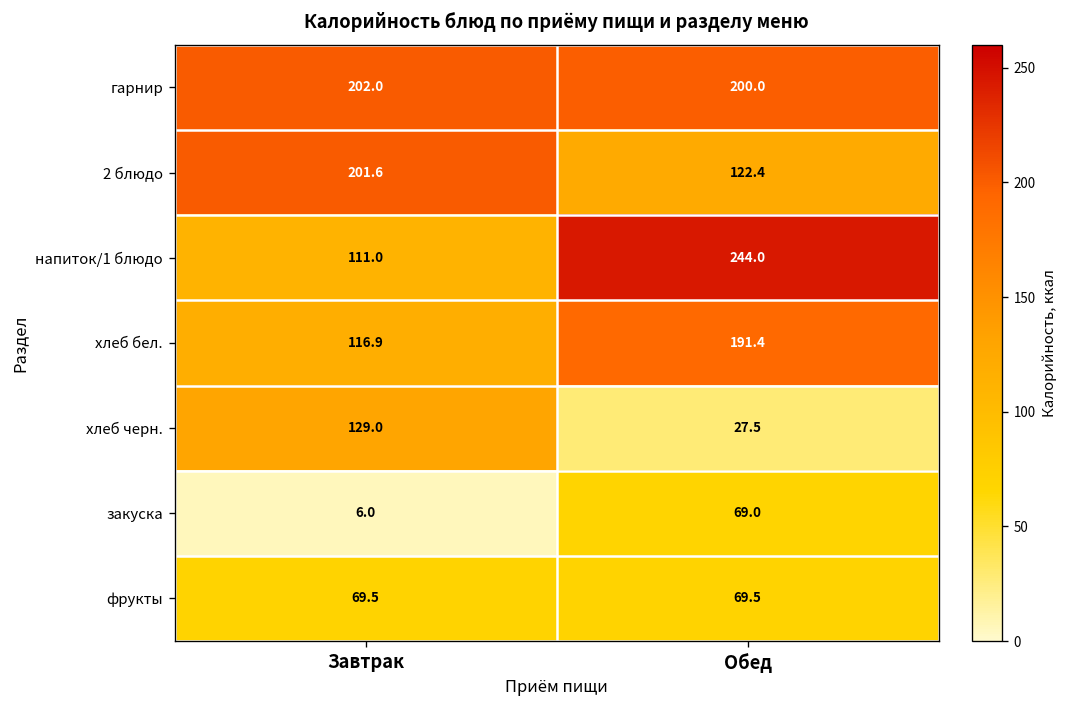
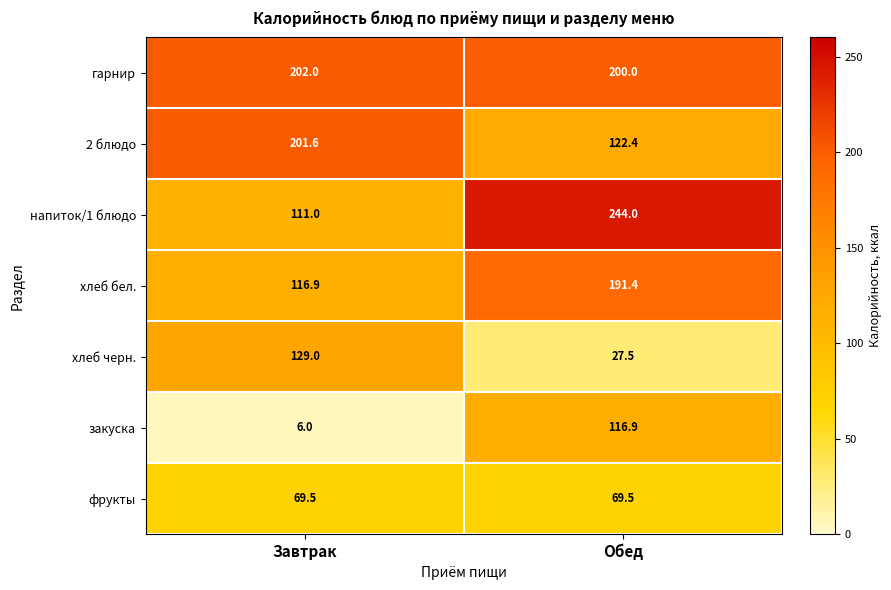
закуска, Обед: 69.0 -> 116.9
